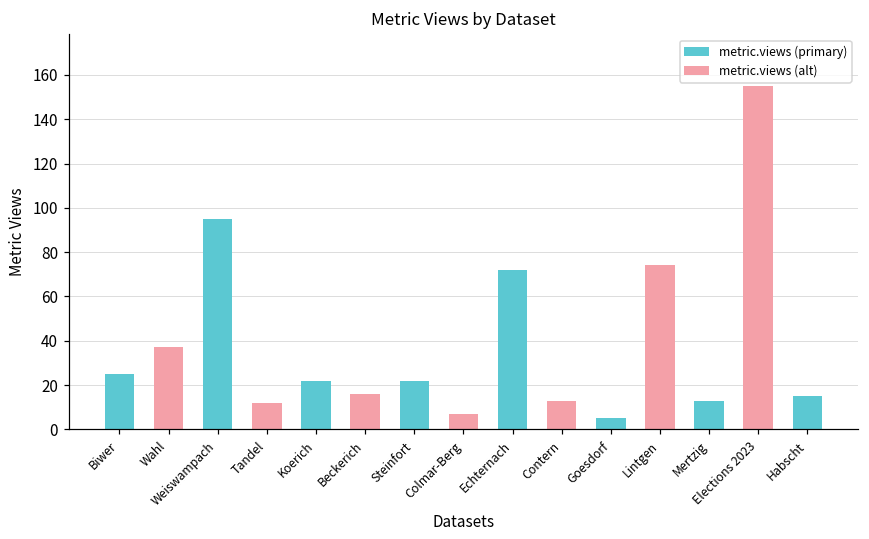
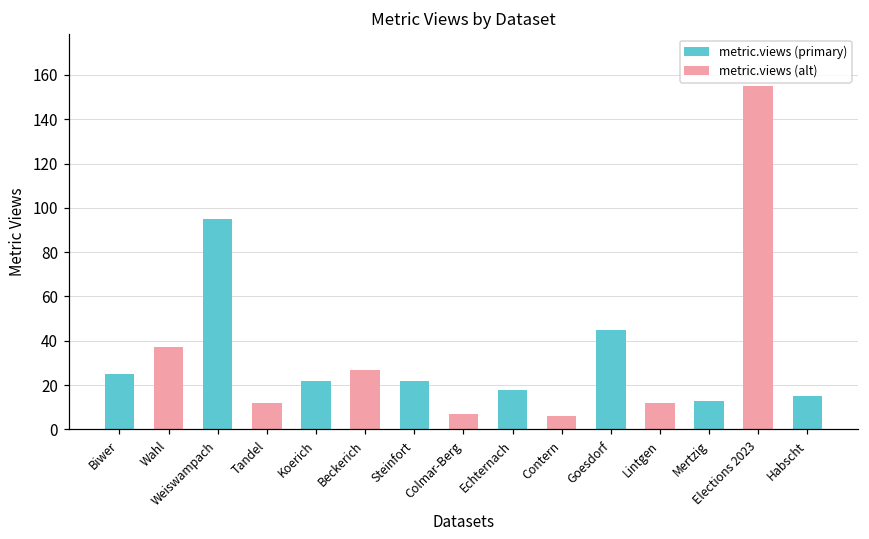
Beckerich: 16 -> 27
Echternach: 72 -> 18
Contern: 13 -> 6
Goesdorf: 5 -> 45
Lintgen: 74 -> 12
